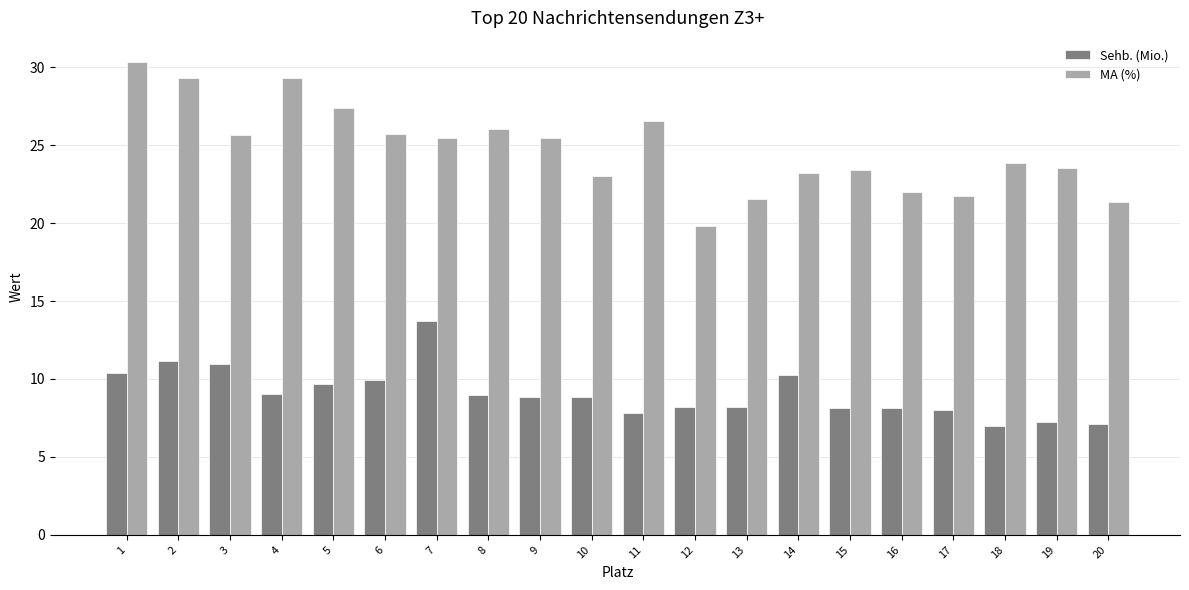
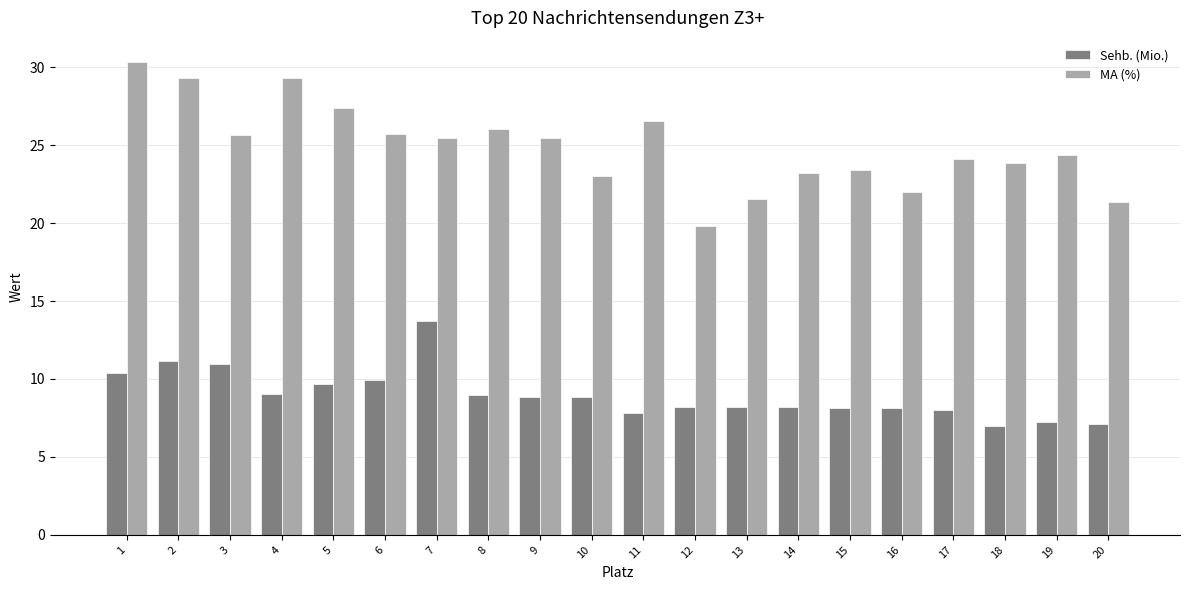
Sehb. (Mio.), 14: 10.3 -> 8.2
MA (%), 17: 21.7 -> 24.1
MA (%), 19: 23.5 -> 24.4
